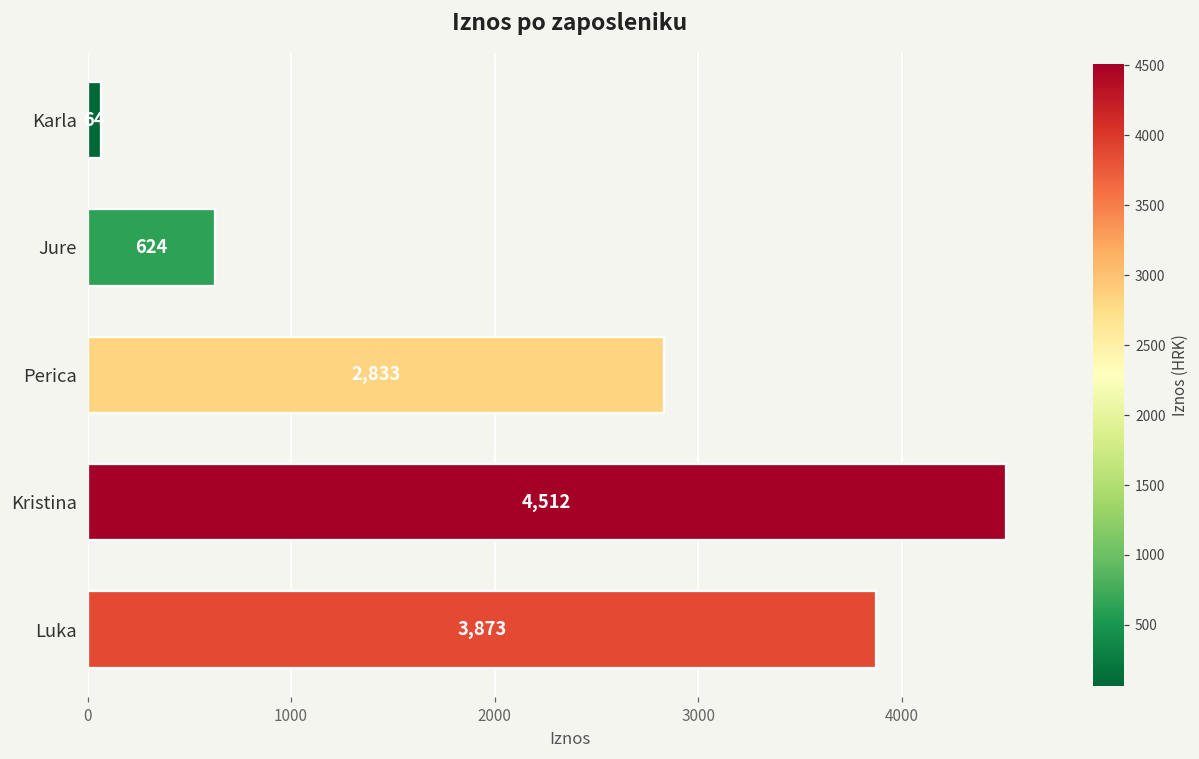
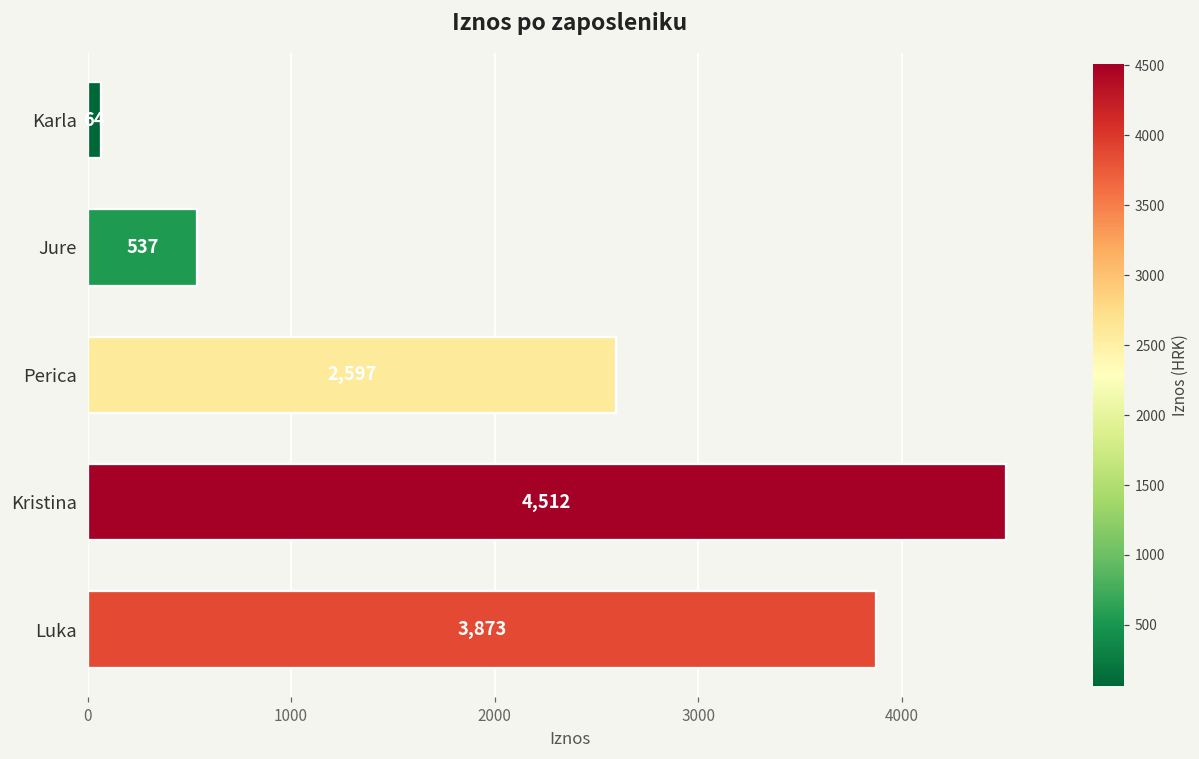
Jure: 624 -> 537
Perica: 2,833 -> 2,597
